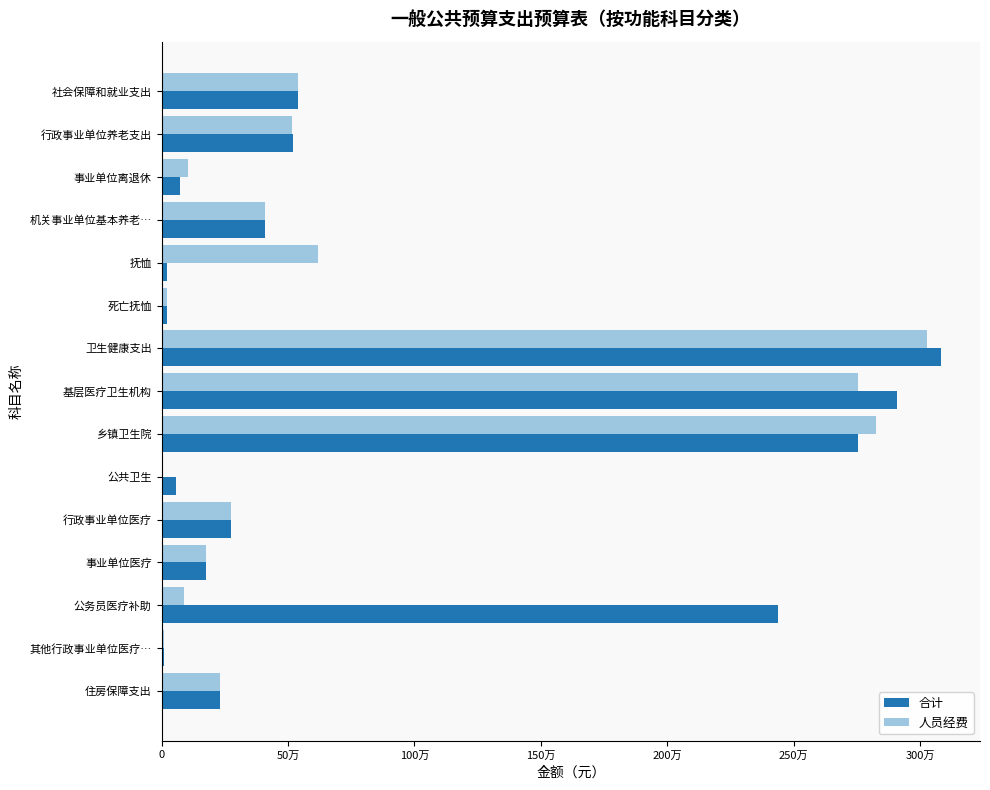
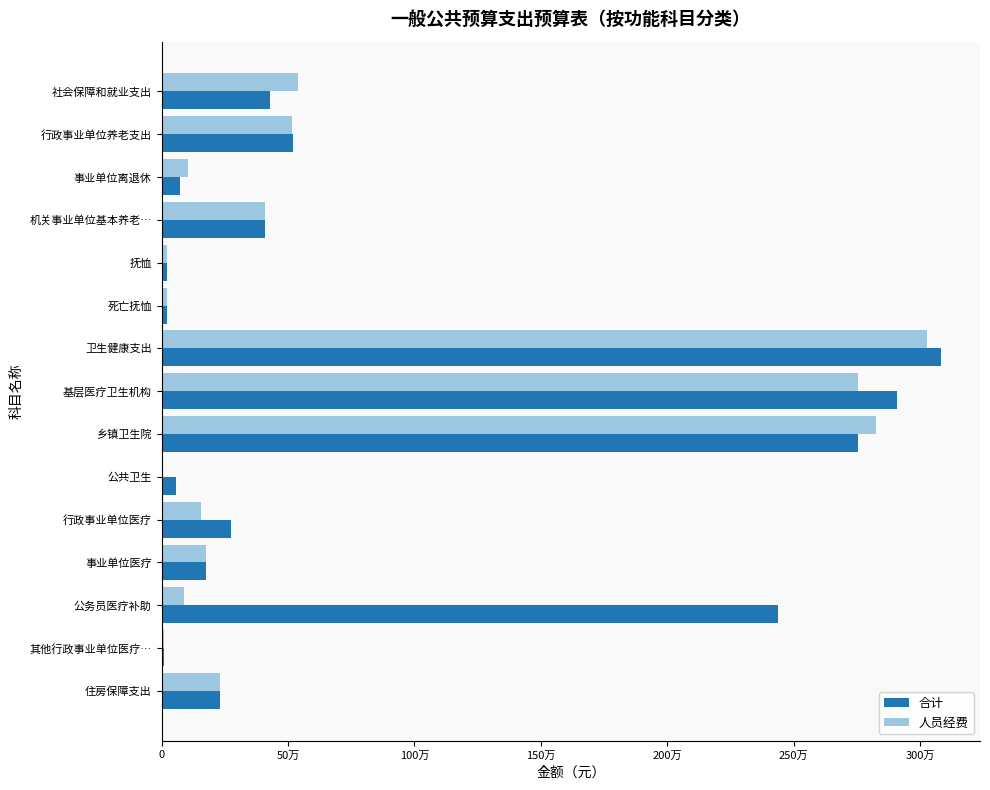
合计, 社会保障和就业支出: 54万 -> 43万
人员经费, 抚恤: 62万 -> 2万
人员经费, 行政事业单位医疗: 27万 -> 16万
